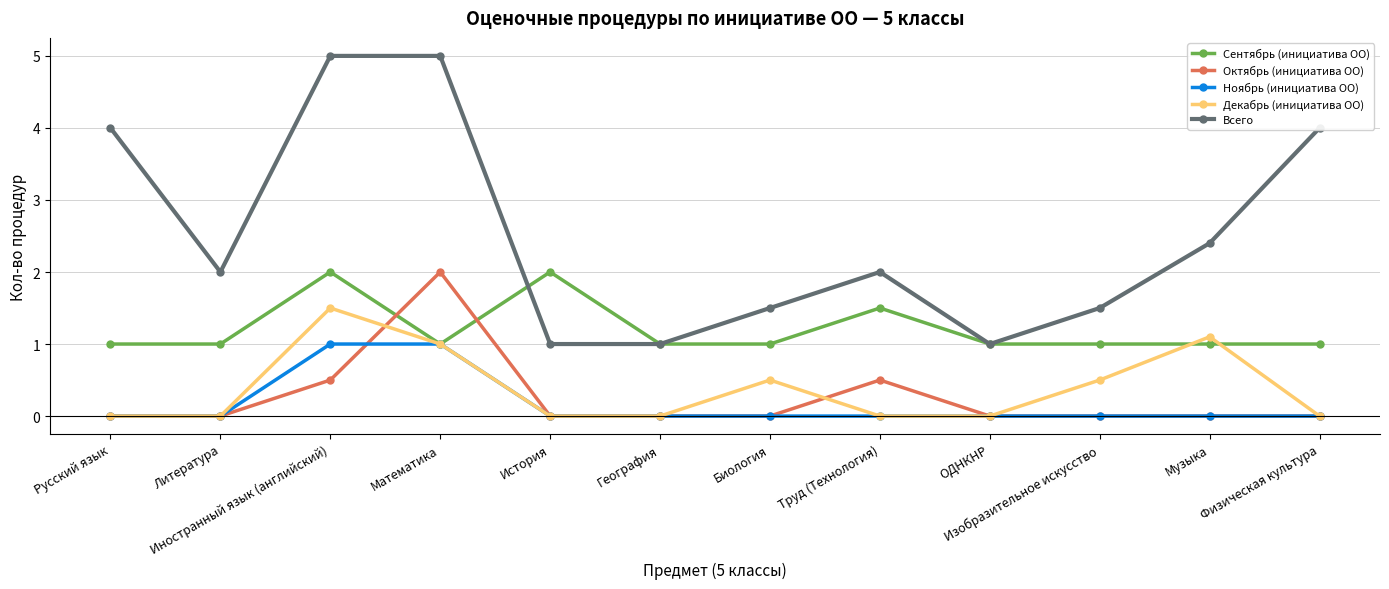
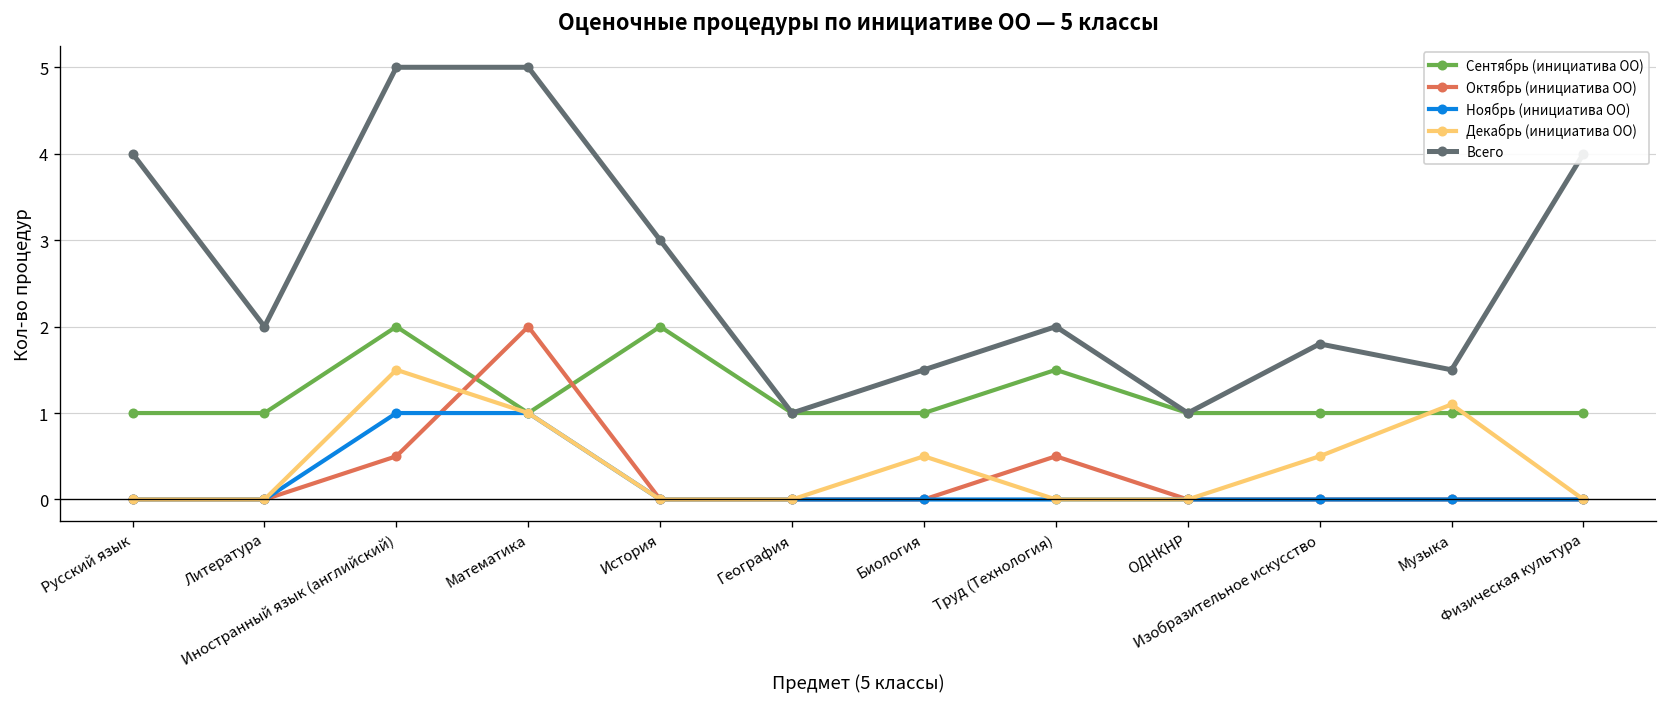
Всего, История: 1 -> 3
Всего, Изобразительное искусство: 1.5 -> 1.8
Всего, Музыка: 2.4 -> 1.5
